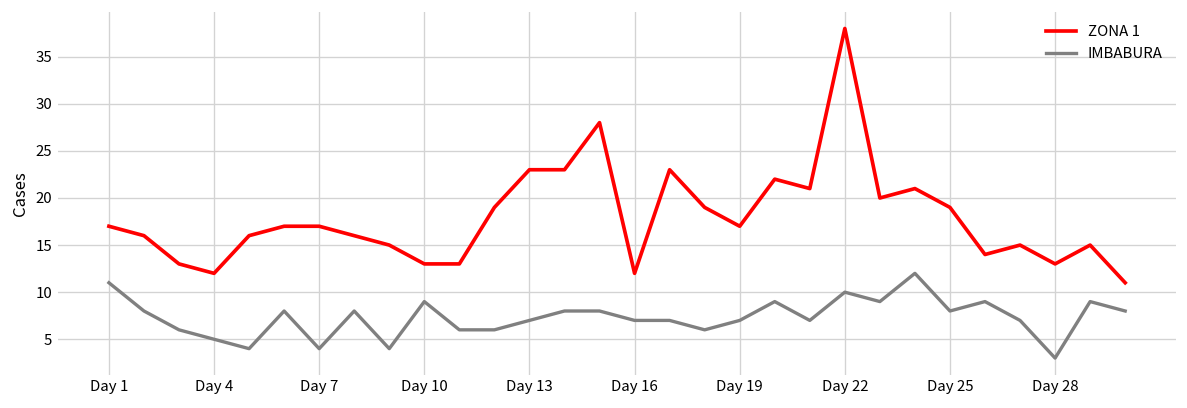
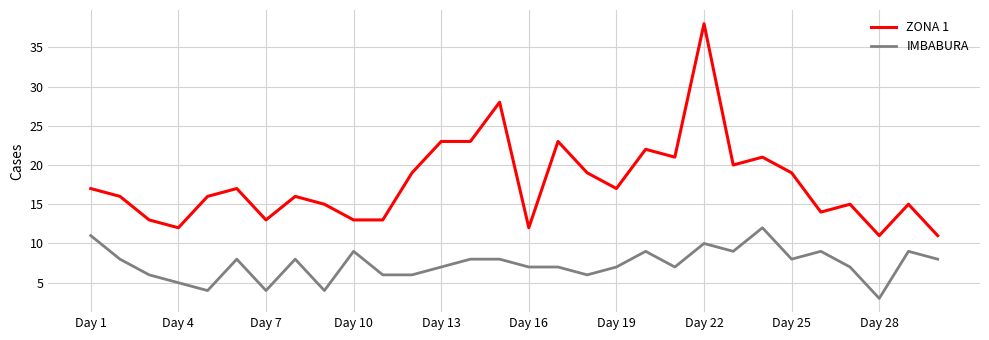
ZONA 1, Day 7: 17 -> 13
ZONA 1, Day 28: 13 -> 11
